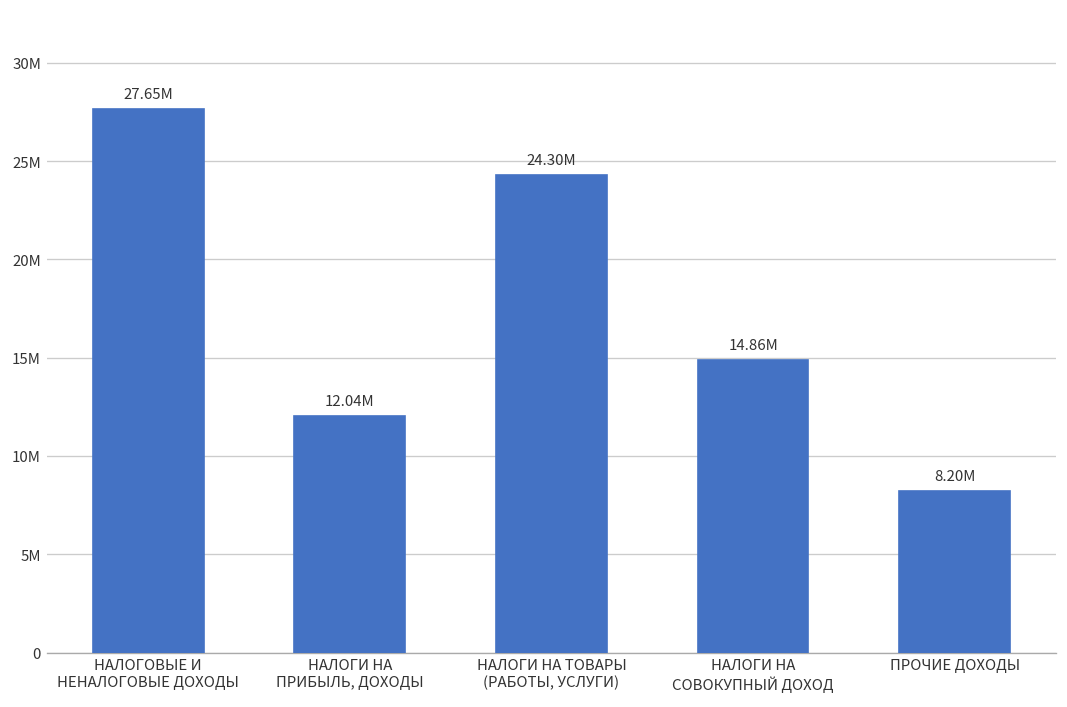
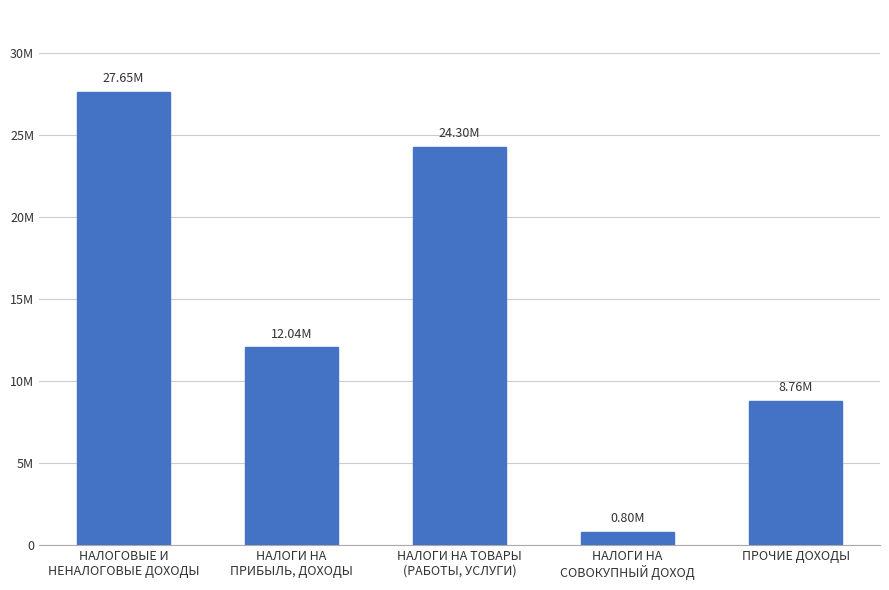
НАЛОГИ НА СОВОКУПНЫЙ ДОХОД: 14.86M -> 0.80M
ПРОЧИЕ ДОХОДЫ: 8.20M -> 8.76M
